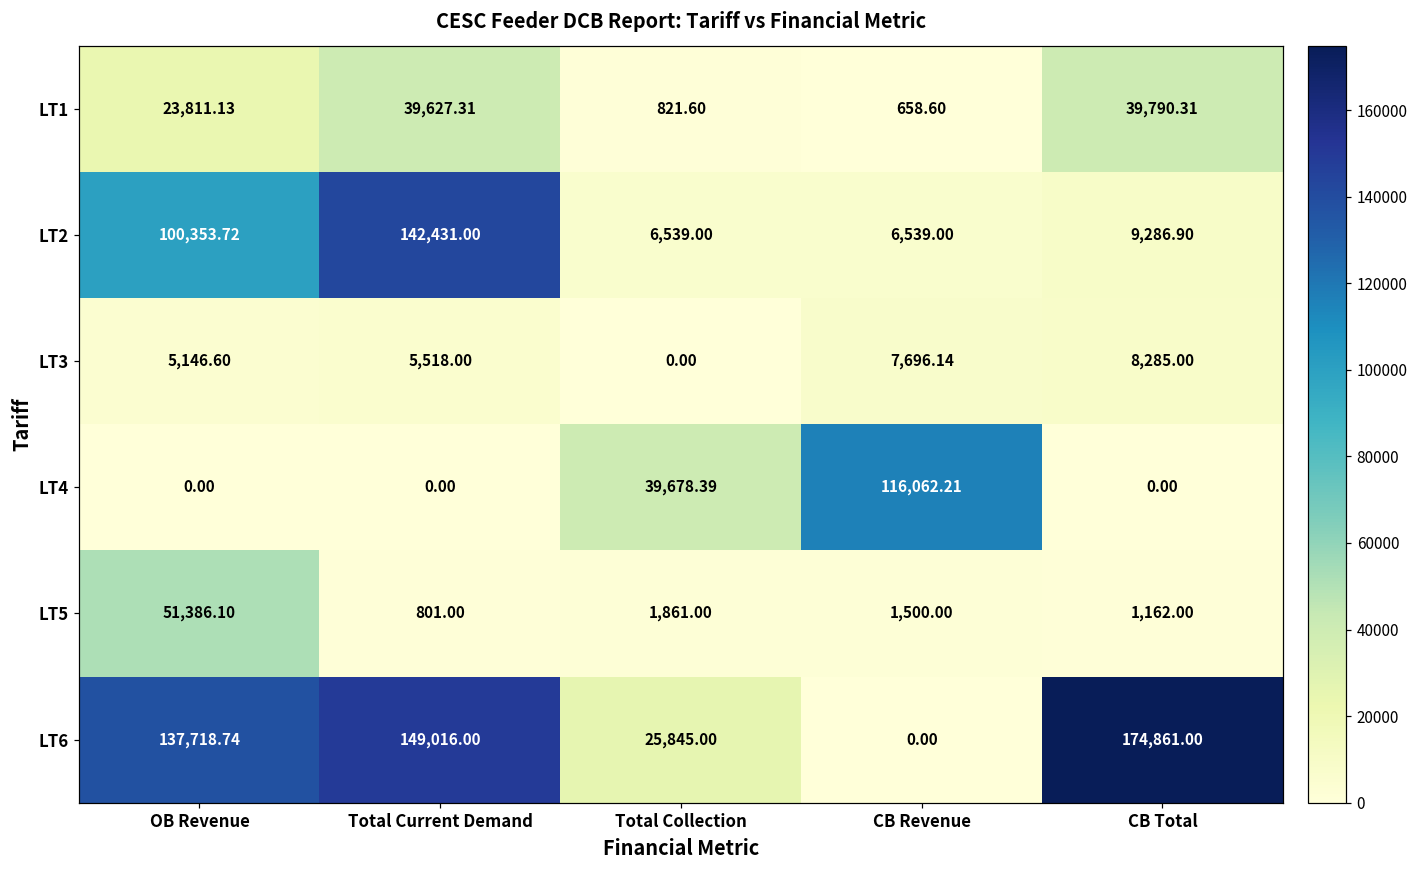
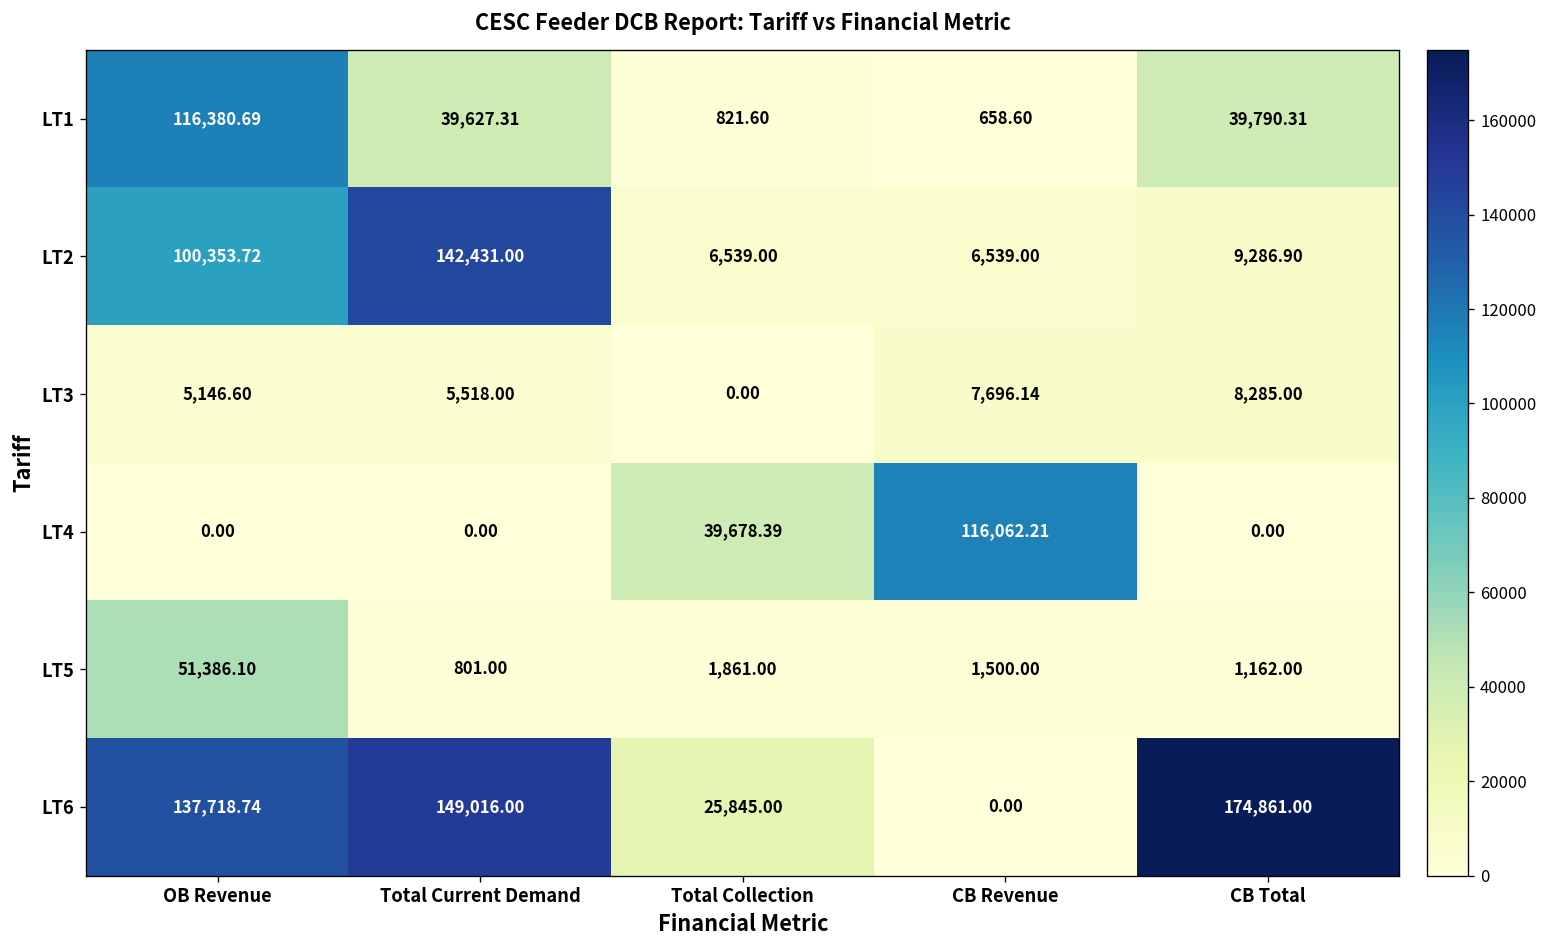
LT1, OB Revenue: 23,811.13 -> 116,380.69
